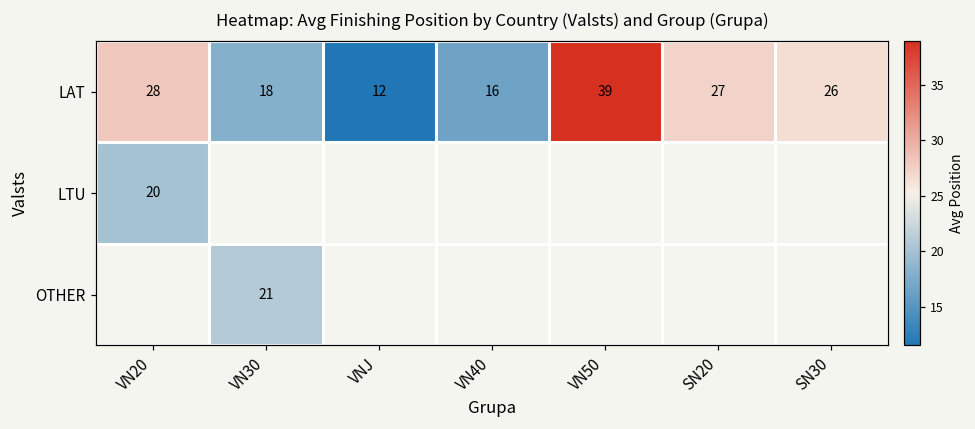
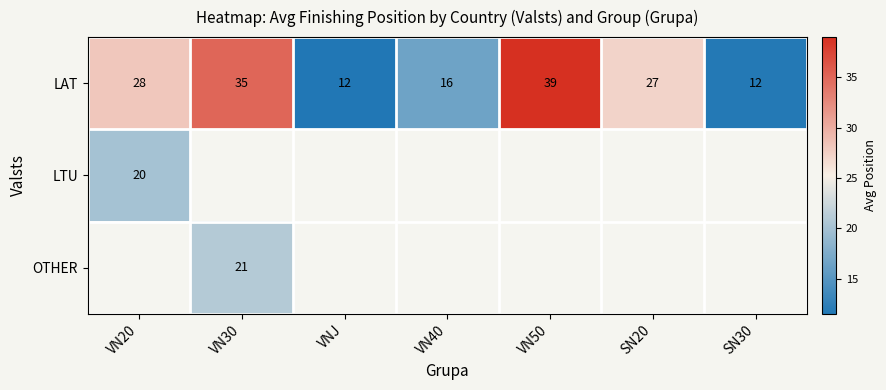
LAT, VN30: 18 -> 35
LAT, SN30: 26 -> 12
